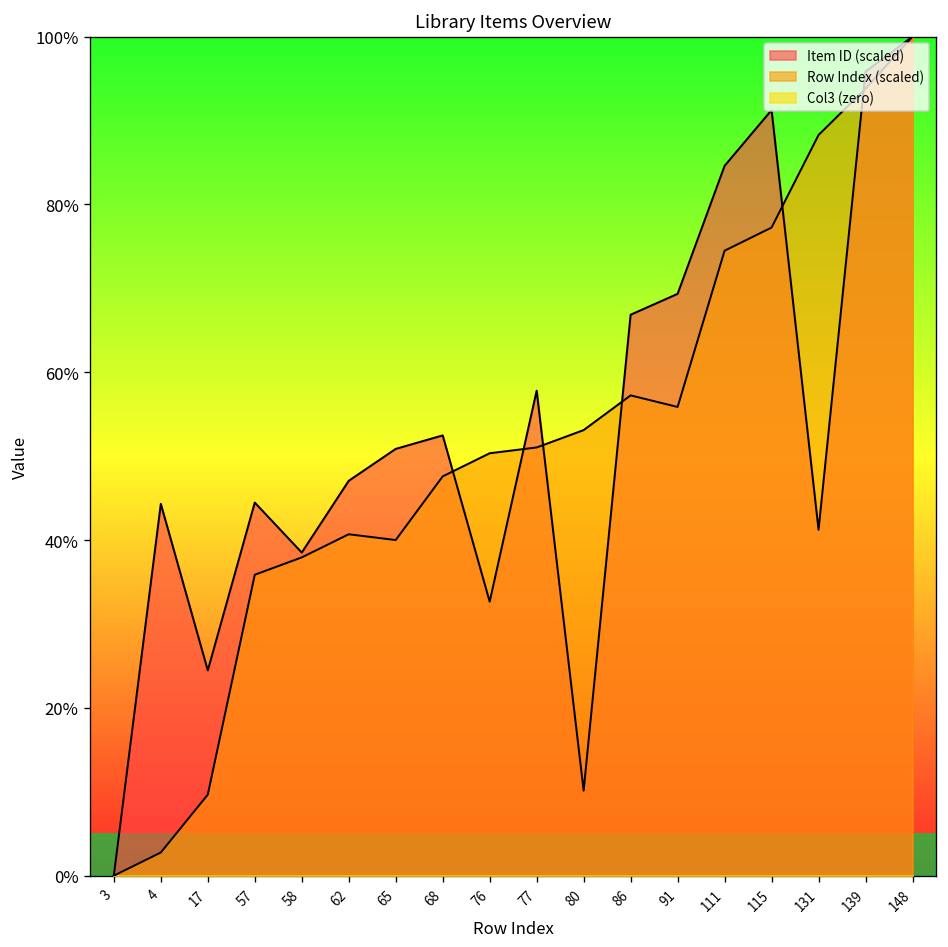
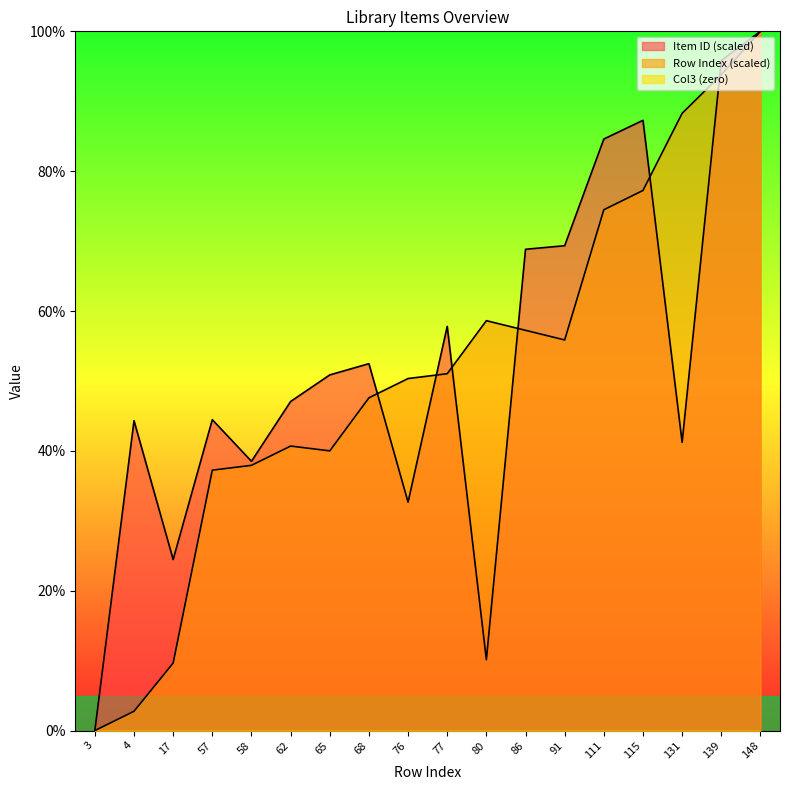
Row Index (scaled), 57: 36% -> 37%
Row Index (scaled), 80: 53% -> 59%
Item ID (scaled), 86: 67% -> 69%
Item ID (scaled), 115: 91% -> 87%
